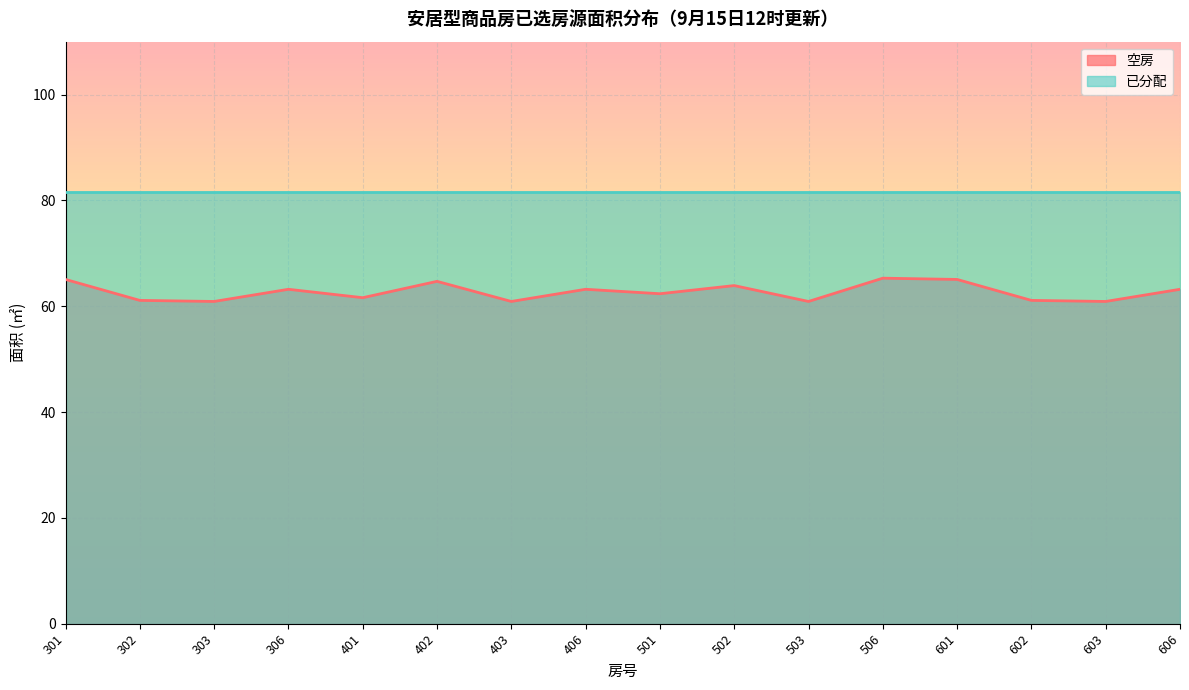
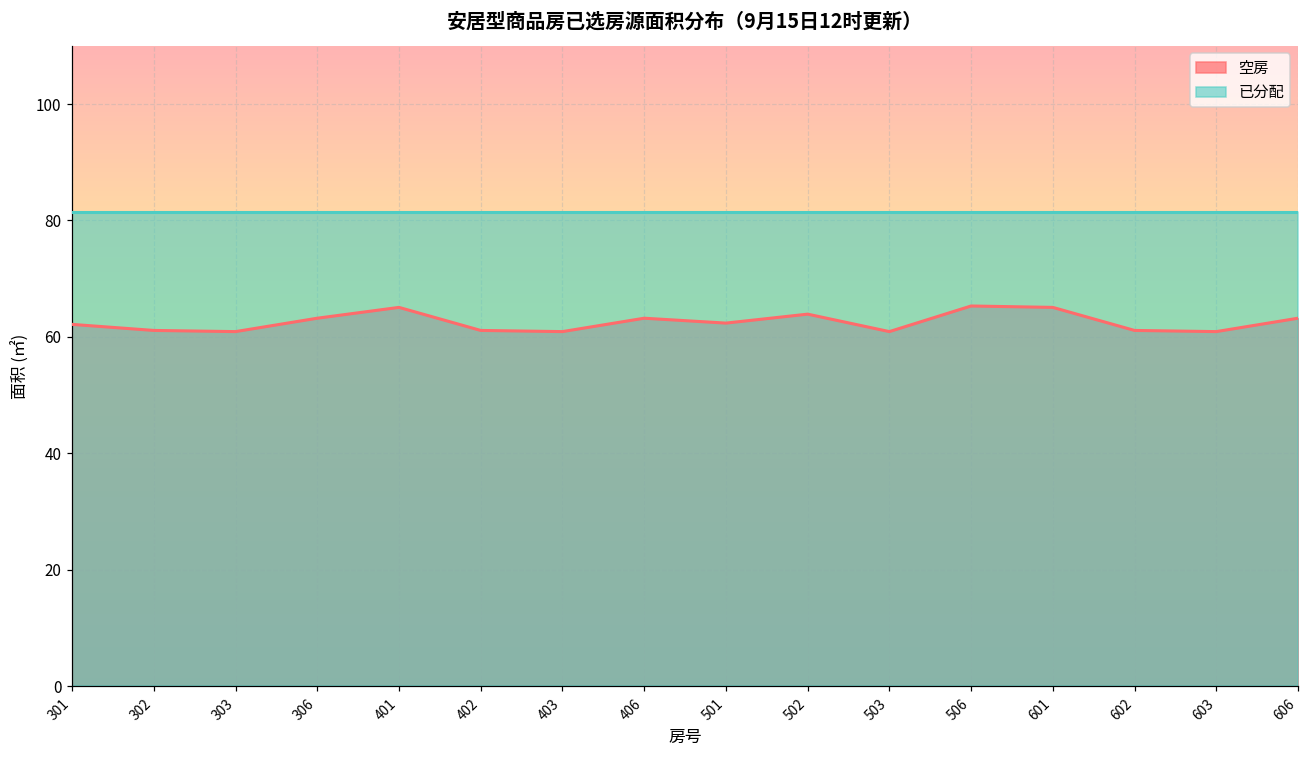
空房, 301: 65 -> 62
空房, 401: 62 -> 65
空房, 402: 65 -> 61
